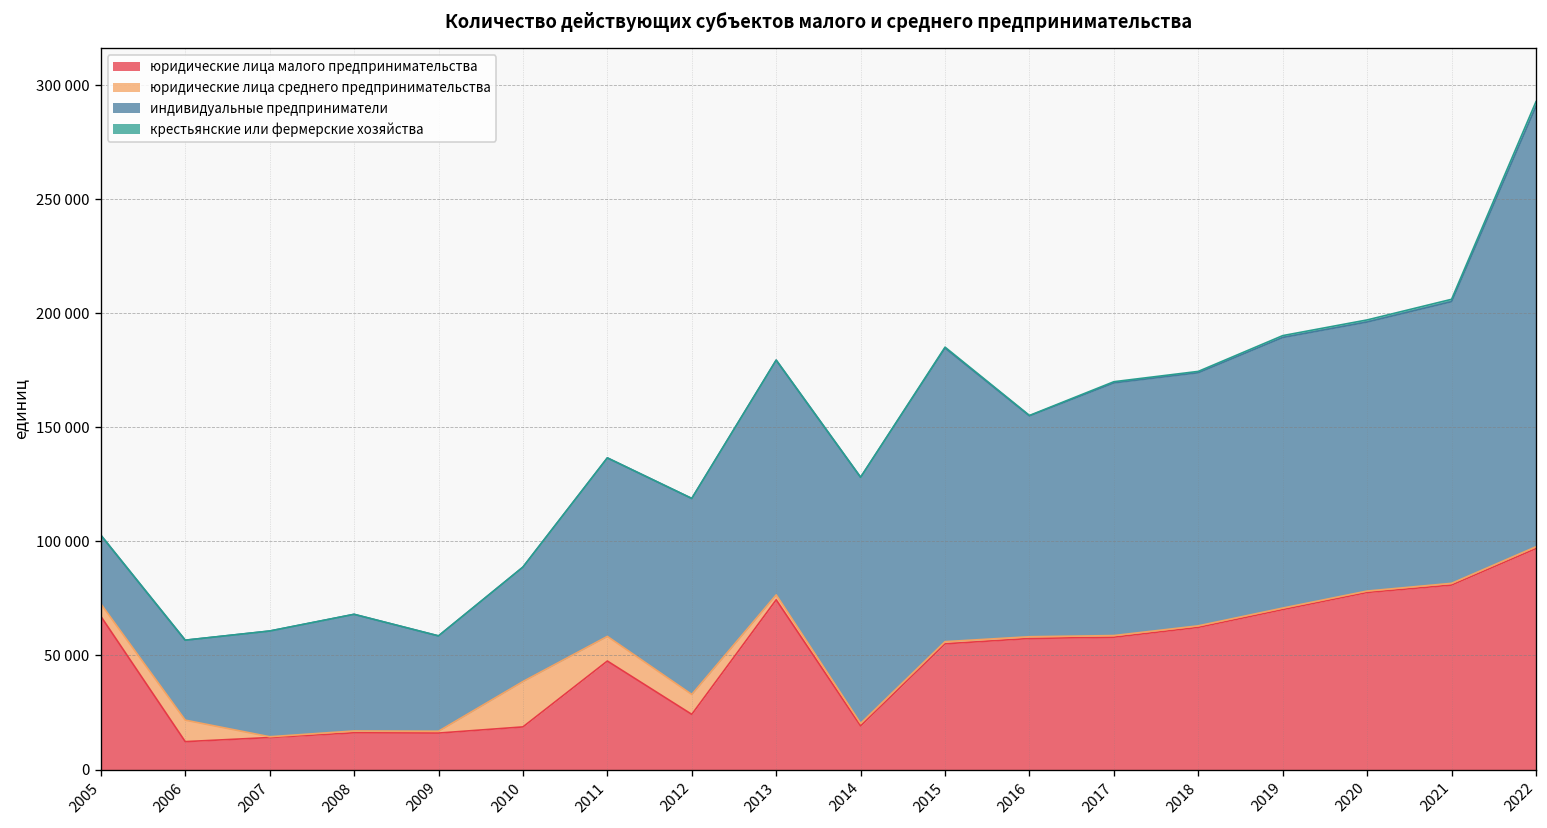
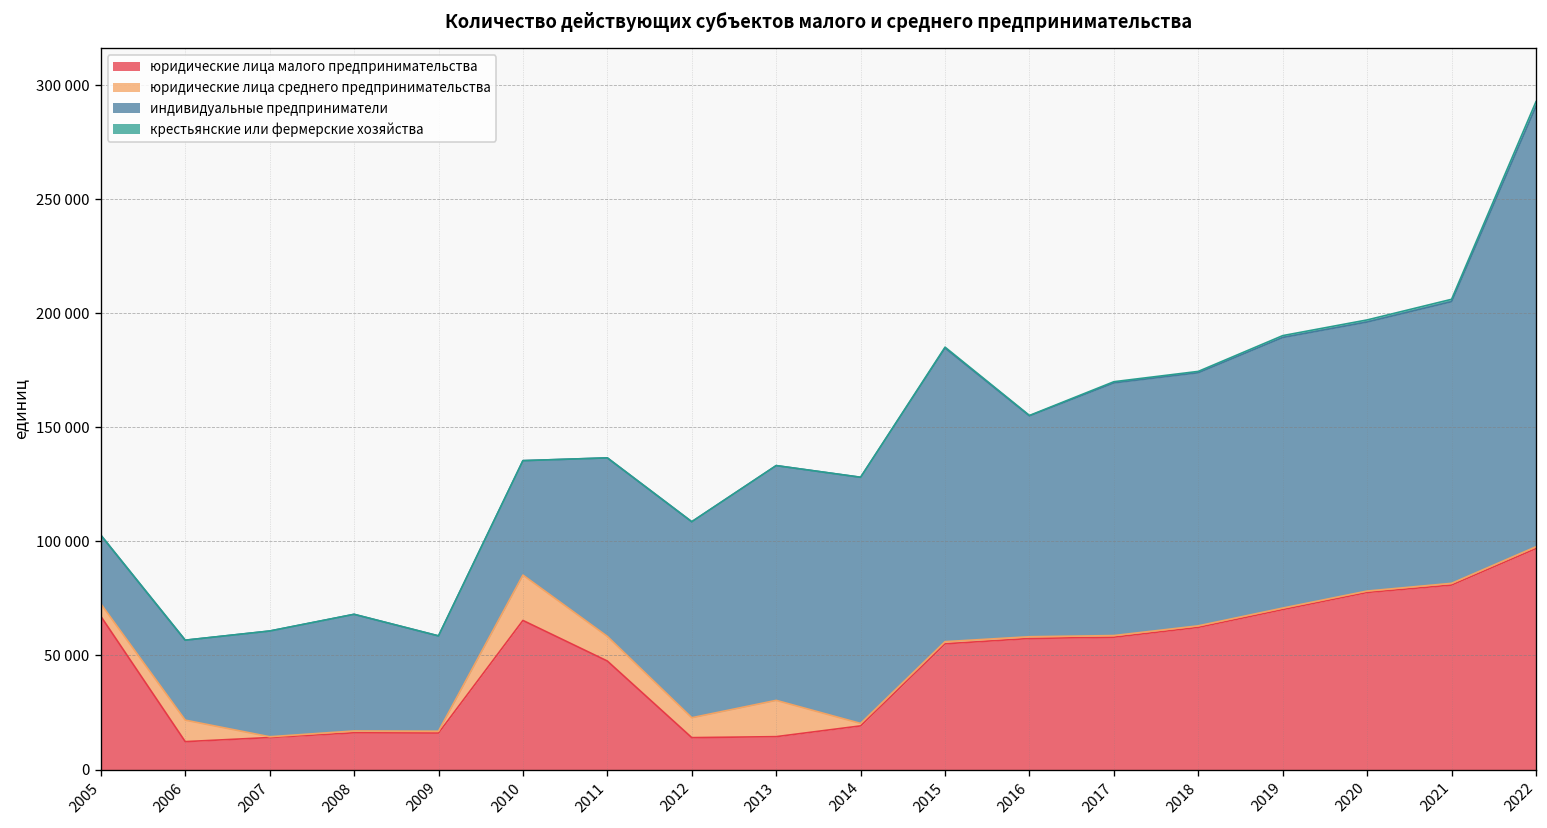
юридические лица малого предпринимательства, 2010: 19000 -> 65000
юридические лица малого предпринимательства, 2012: 24000 -> 14000
юридические лица малого предпринимательства, 2013: 74000 -> 14000
юридические лица среднего предпринимательства, 2013: 2000 -> 16000
